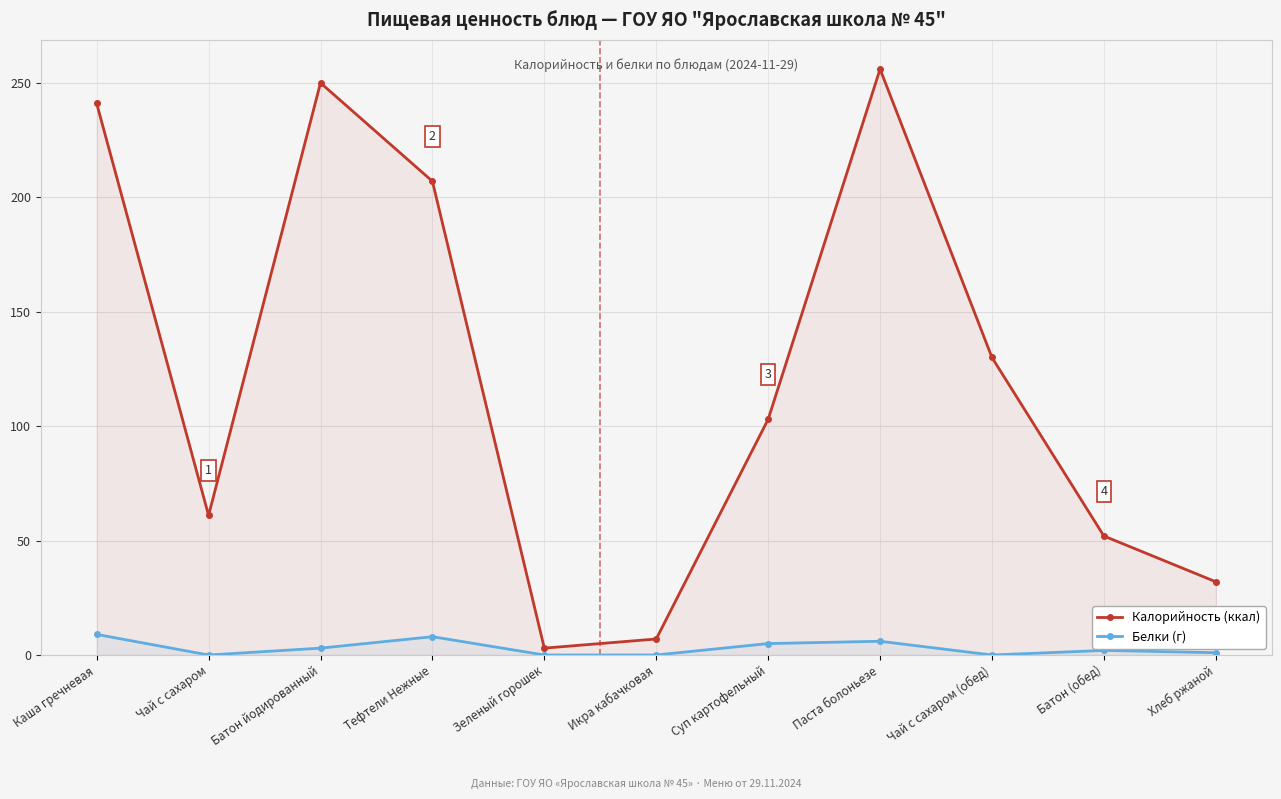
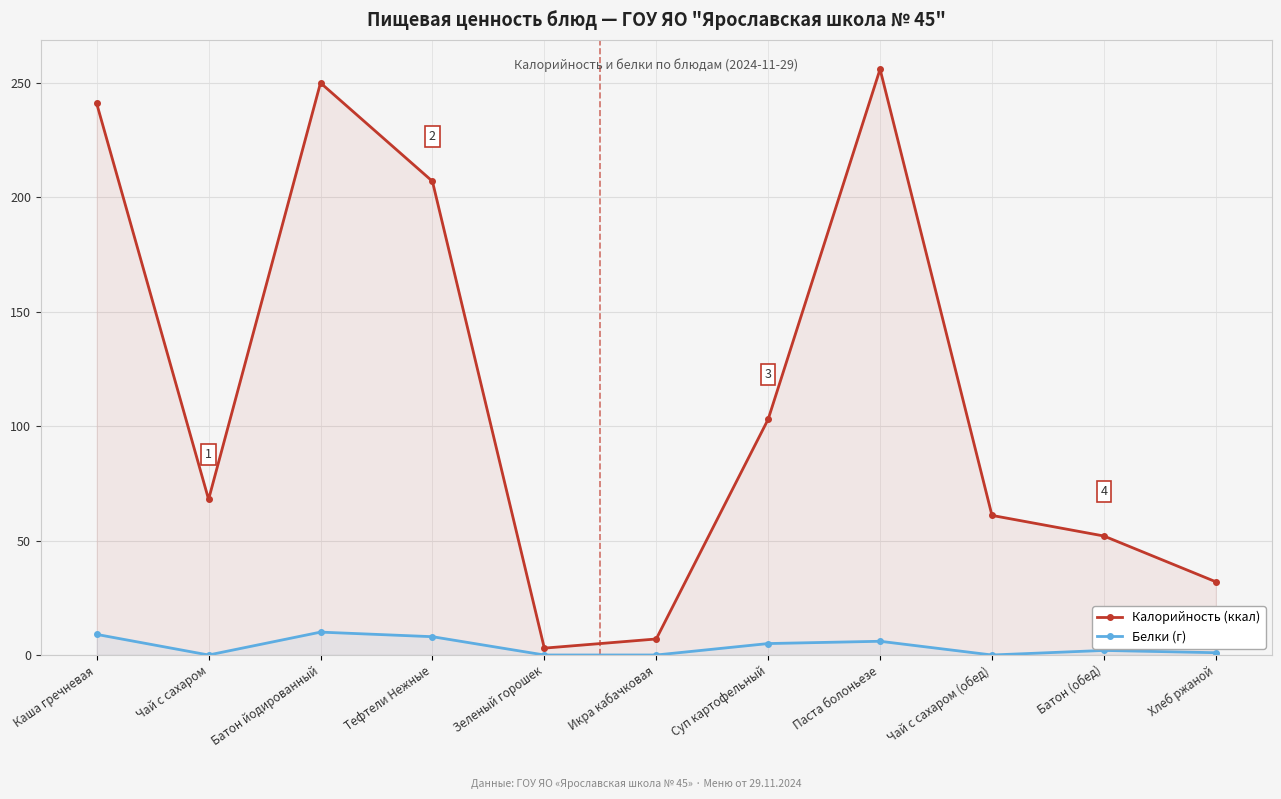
Калорийность (ккал), Чай с сахаром: 61 -> 68
Белки (г), Батон йодированный: 3 -> 10
Калорийность (ккал), Чай с сахаром (обед): 130 -> 61
